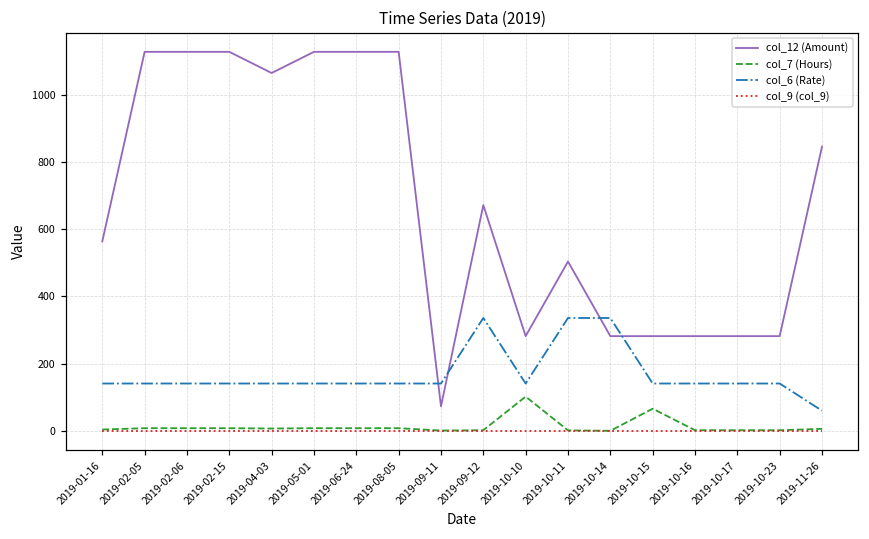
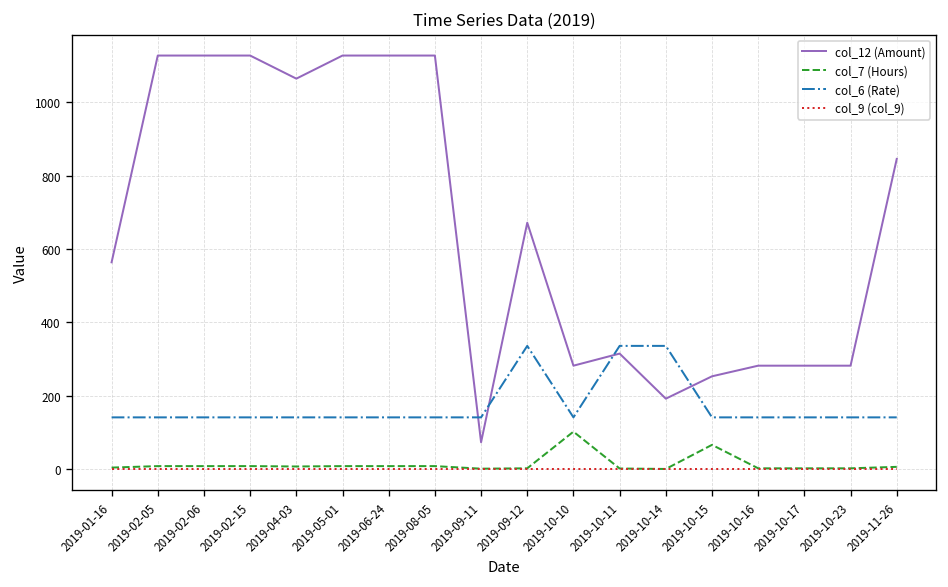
col_12 (Amount), 2019-10-11: 500 -> 320
col_12 (Amount), 2019-10-14: 280 -> 190
col_12 (Amount), 2019-10-15: 280 -> 250
col_6 (Rate), 2019-11-26: 60 -> 140
